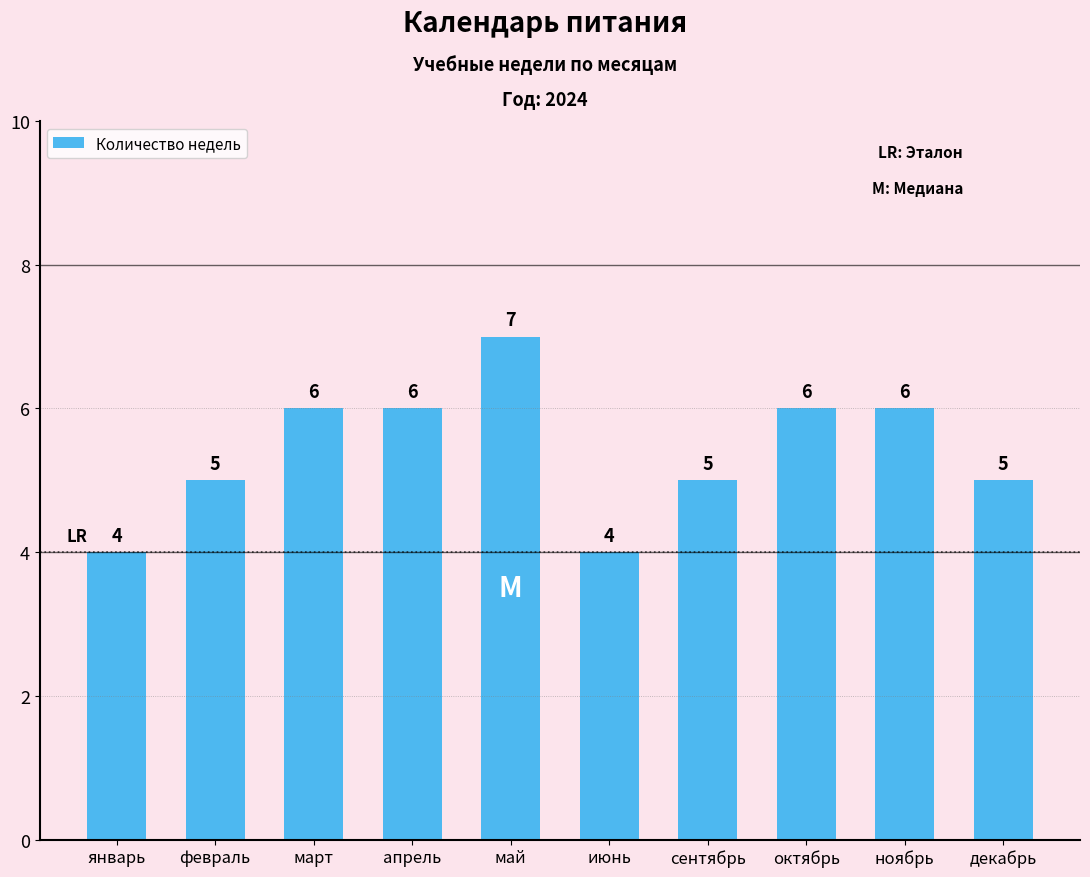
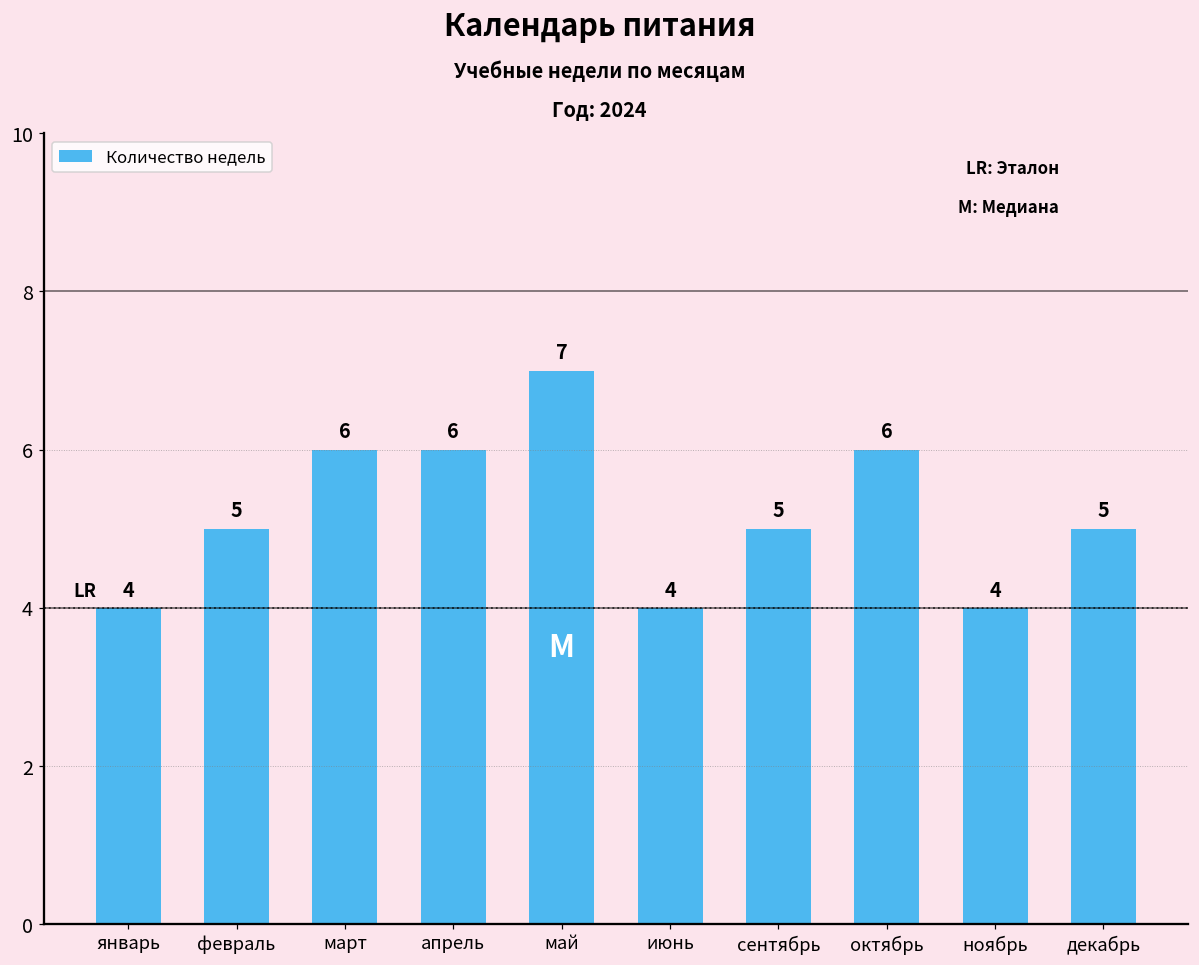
ноябрь: 6 -> 4
